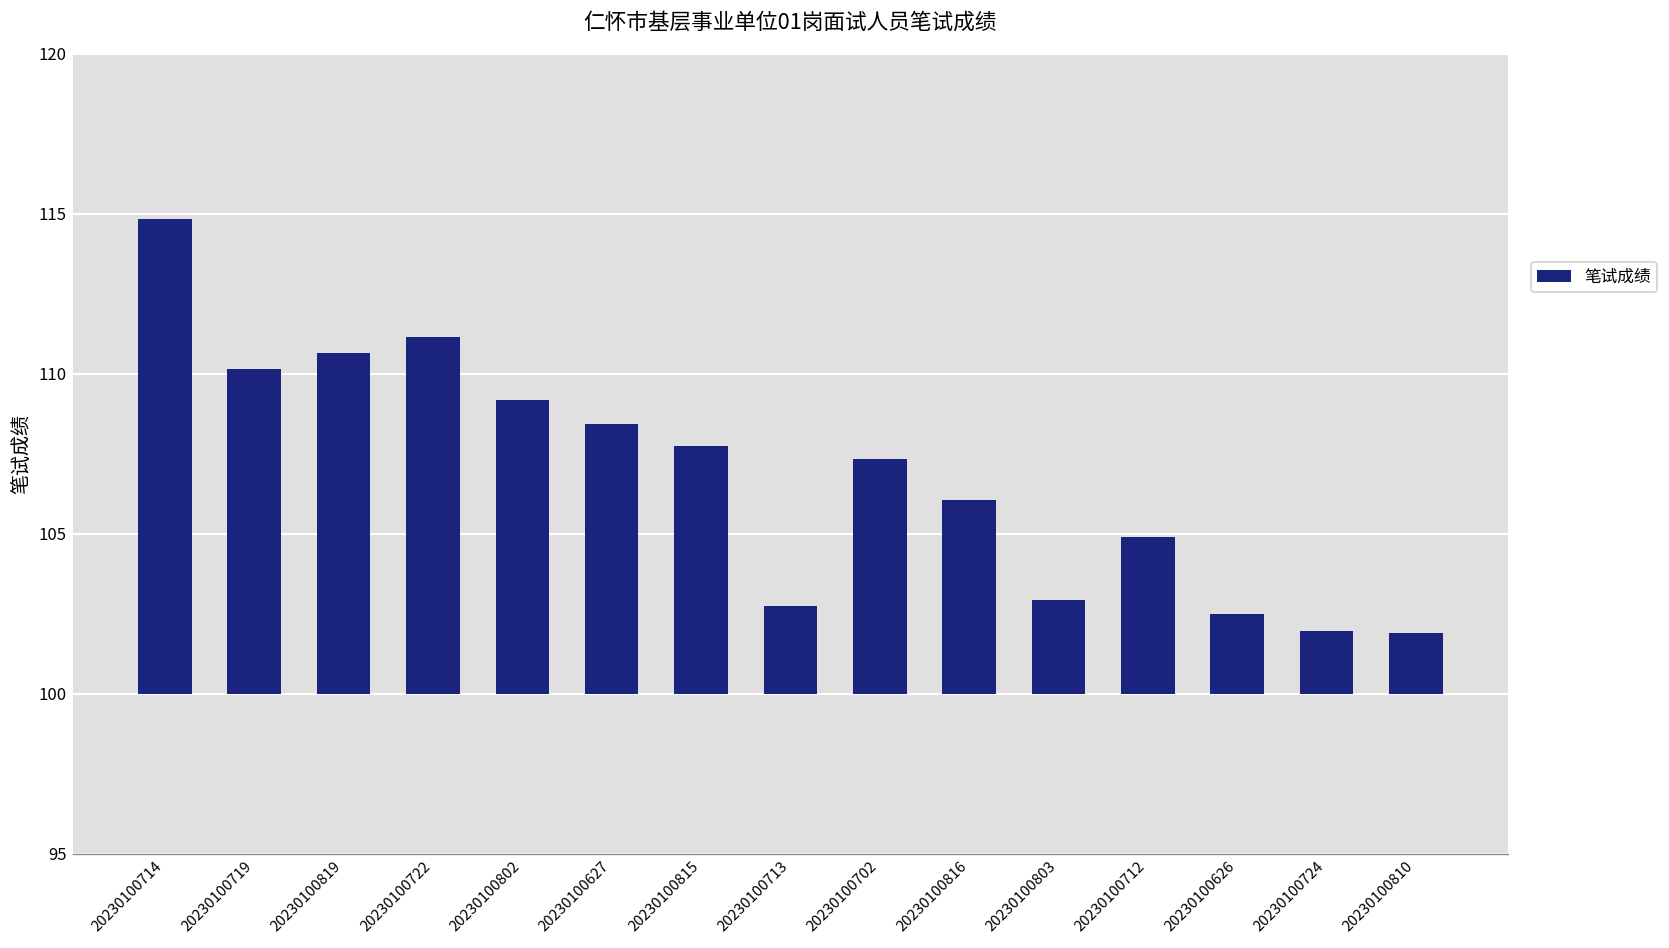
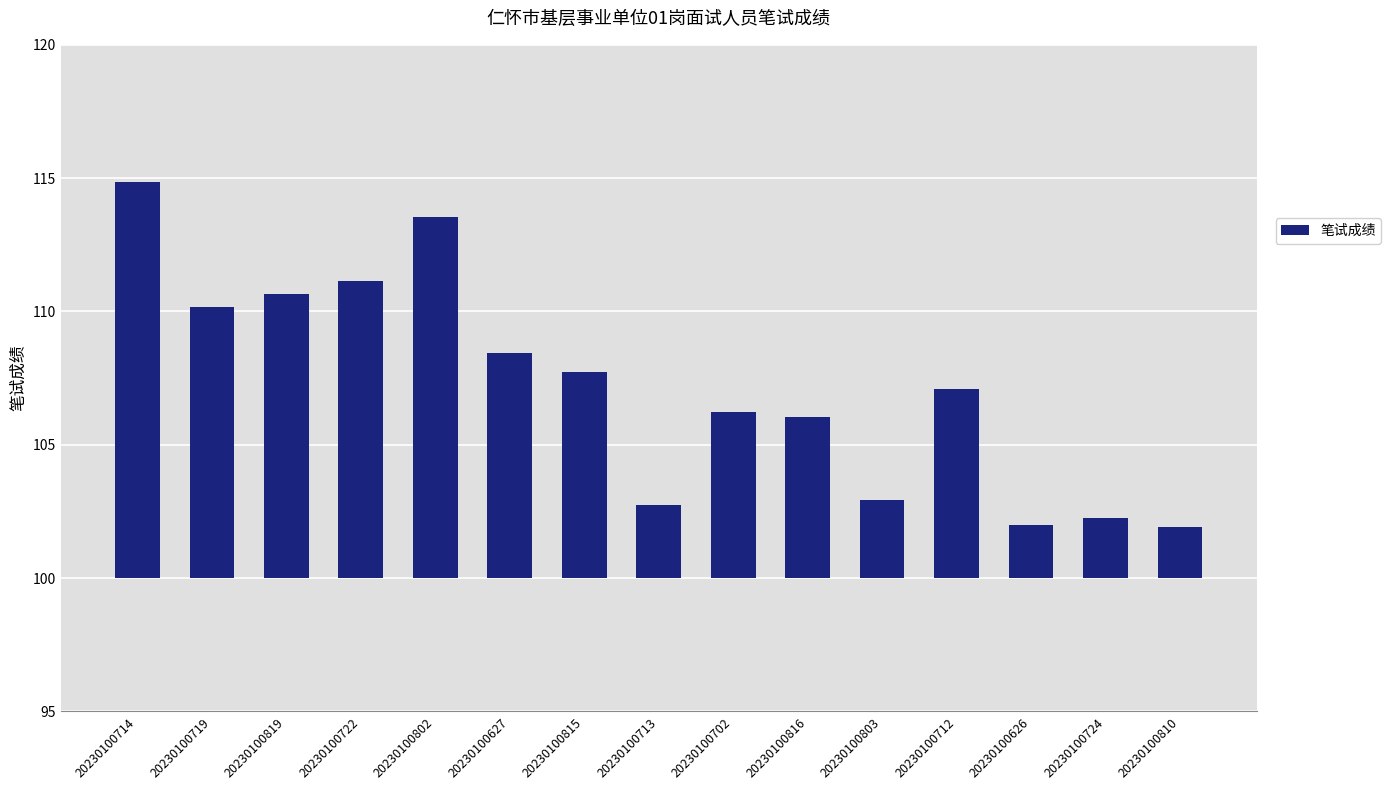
20230100802: 109.2 -> 113.5
20230100702: 107.4 -> 106.2
20230100712: 104.9 -> 107.1
20230100626: 102.5 -> 102.0
20230100724: 102.0 -> 102.3
